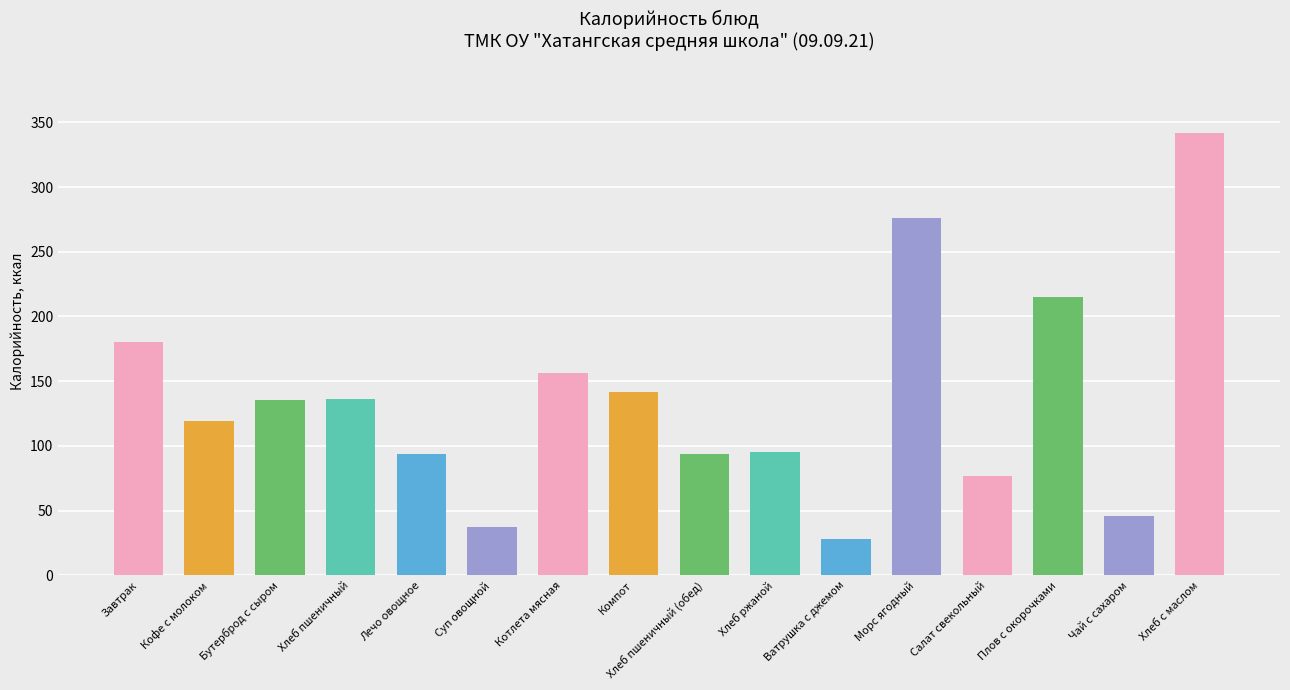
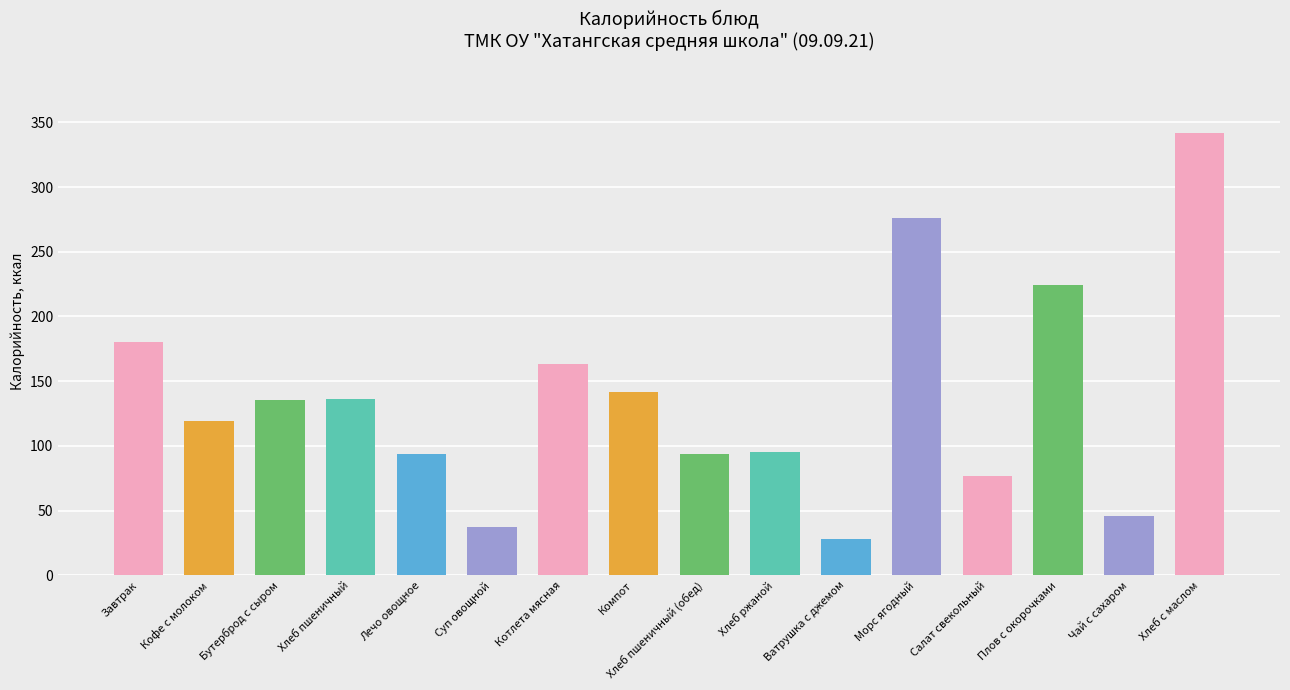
Котлета мясная: 156 -> 163
Плов с окорочками: 215 -> 224
